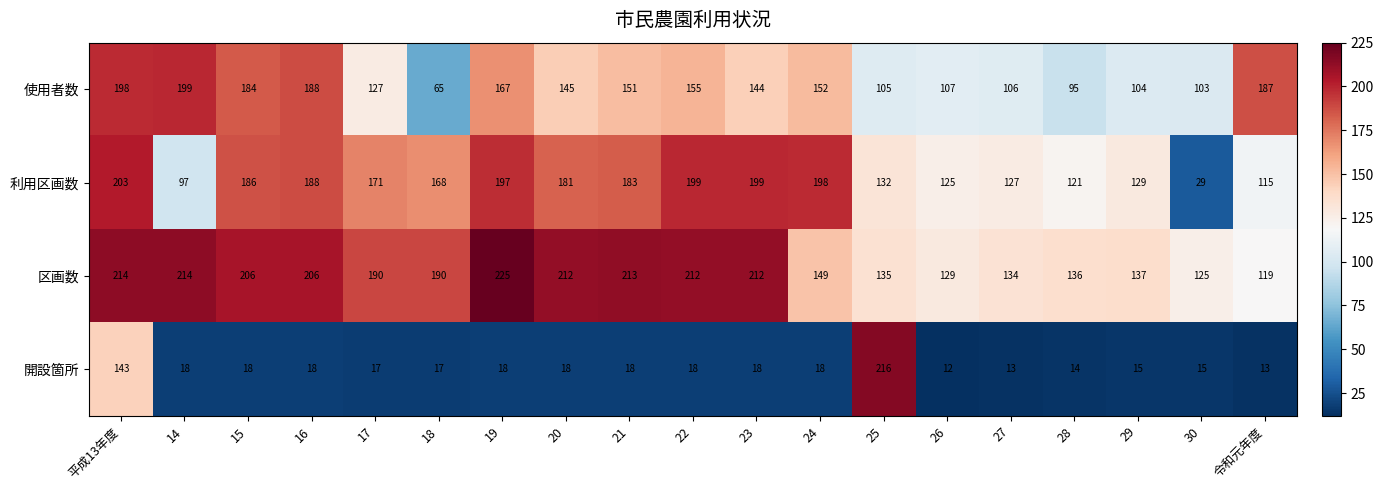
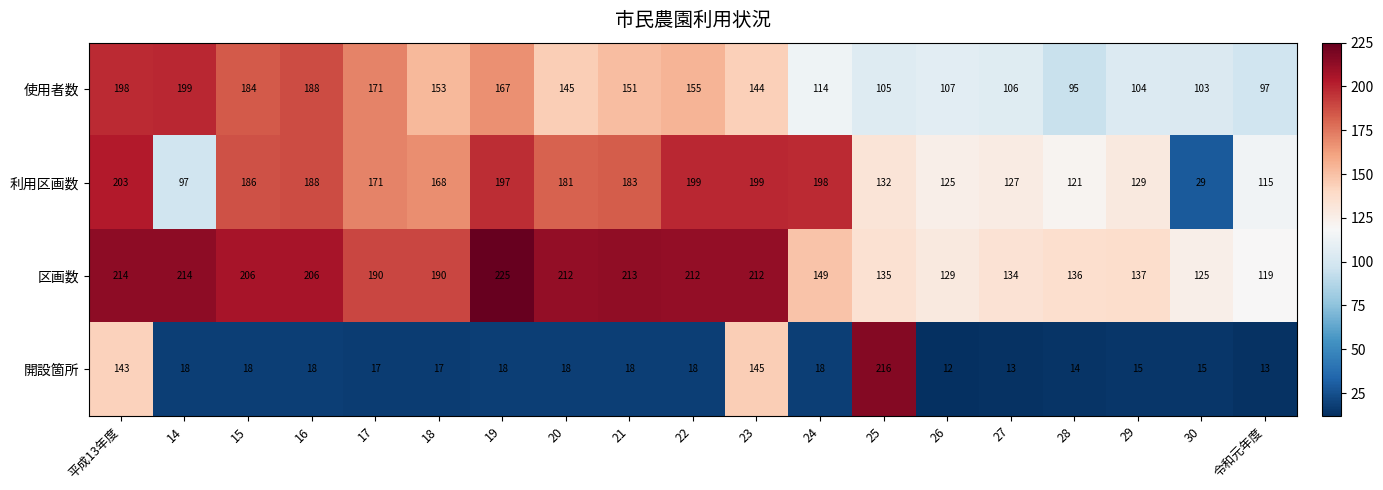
使用者数, 17: 127 -> 171
使用者数, 18: 65 -> 153
使用者数, 24: 152 -> 114
使用者数, 令和元年度: 187 -> 97
開設箇所, 23: 18 -> 145
